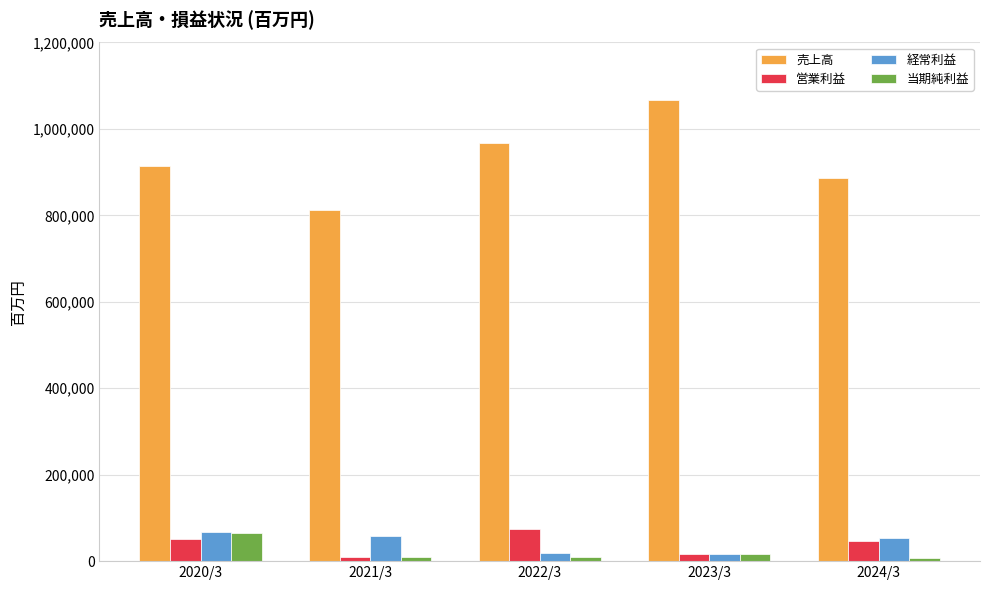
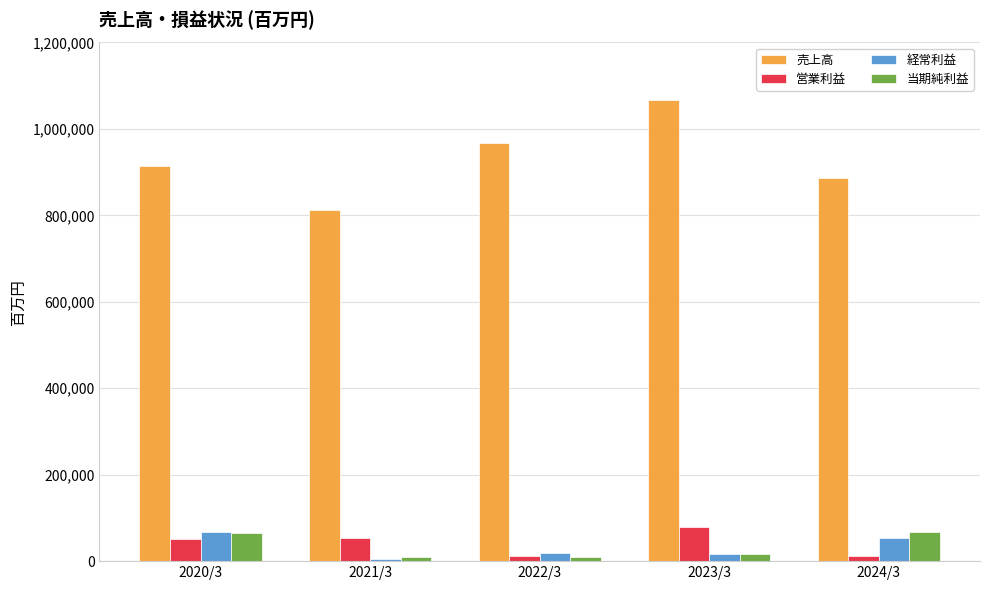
営業利益, 2021/3: 10,000 -> 50,000
経常利益, 2021/3: 60,000 -> 10,000
営業利益, 2022/3: 80,000 -> 10,000
営業利益, 2023/3: 20,000 -> 80,000
営業利益, 2024/3: 50,000 -> 10,000
当期純利益, 2024/3: 10,000 -> 70,000
